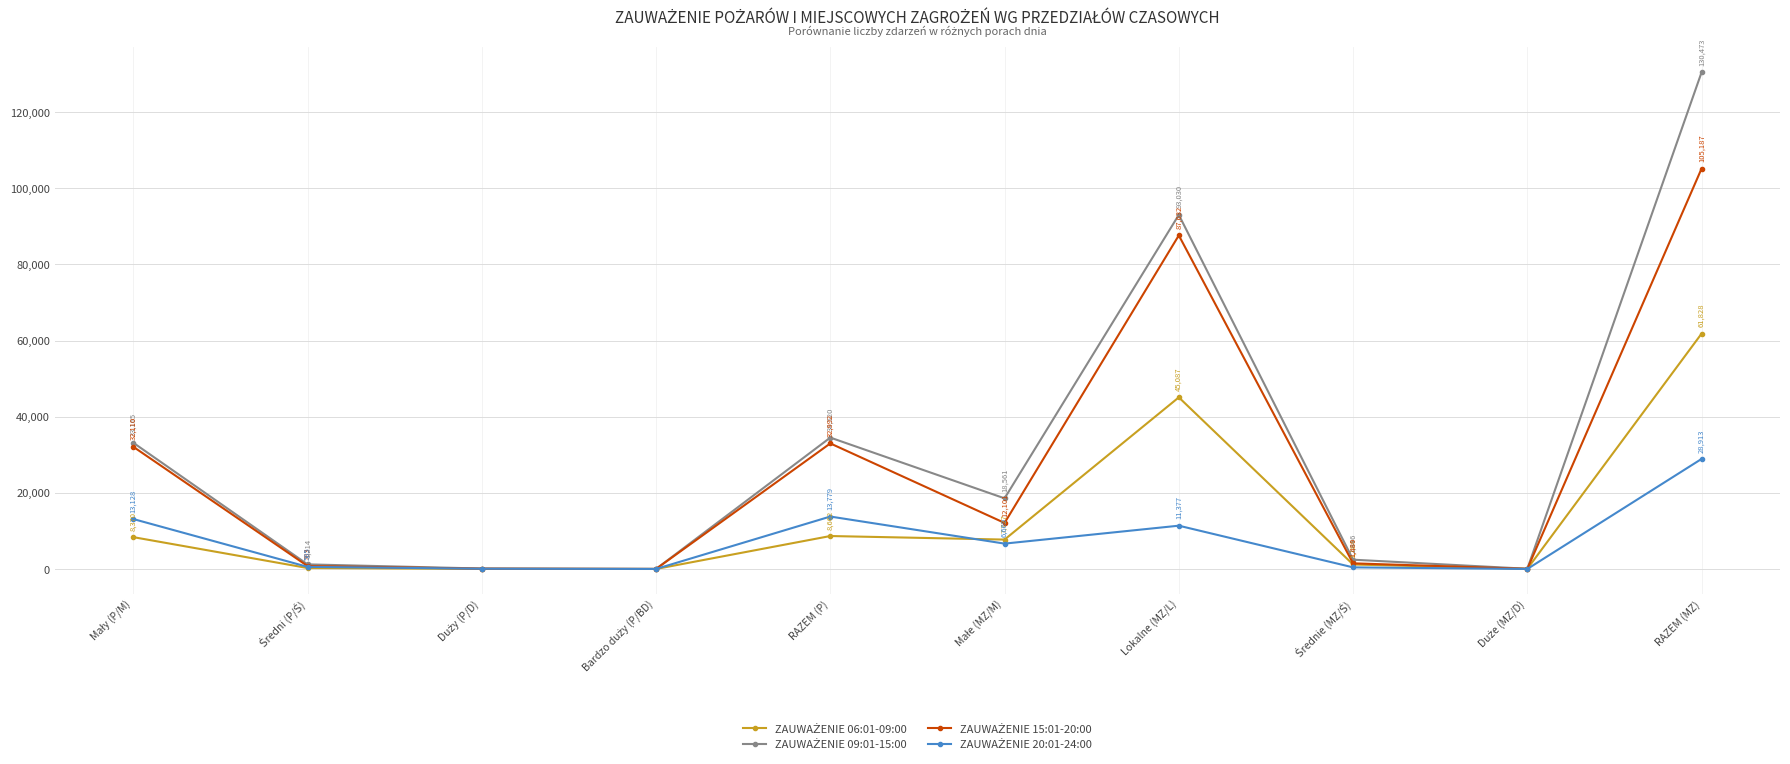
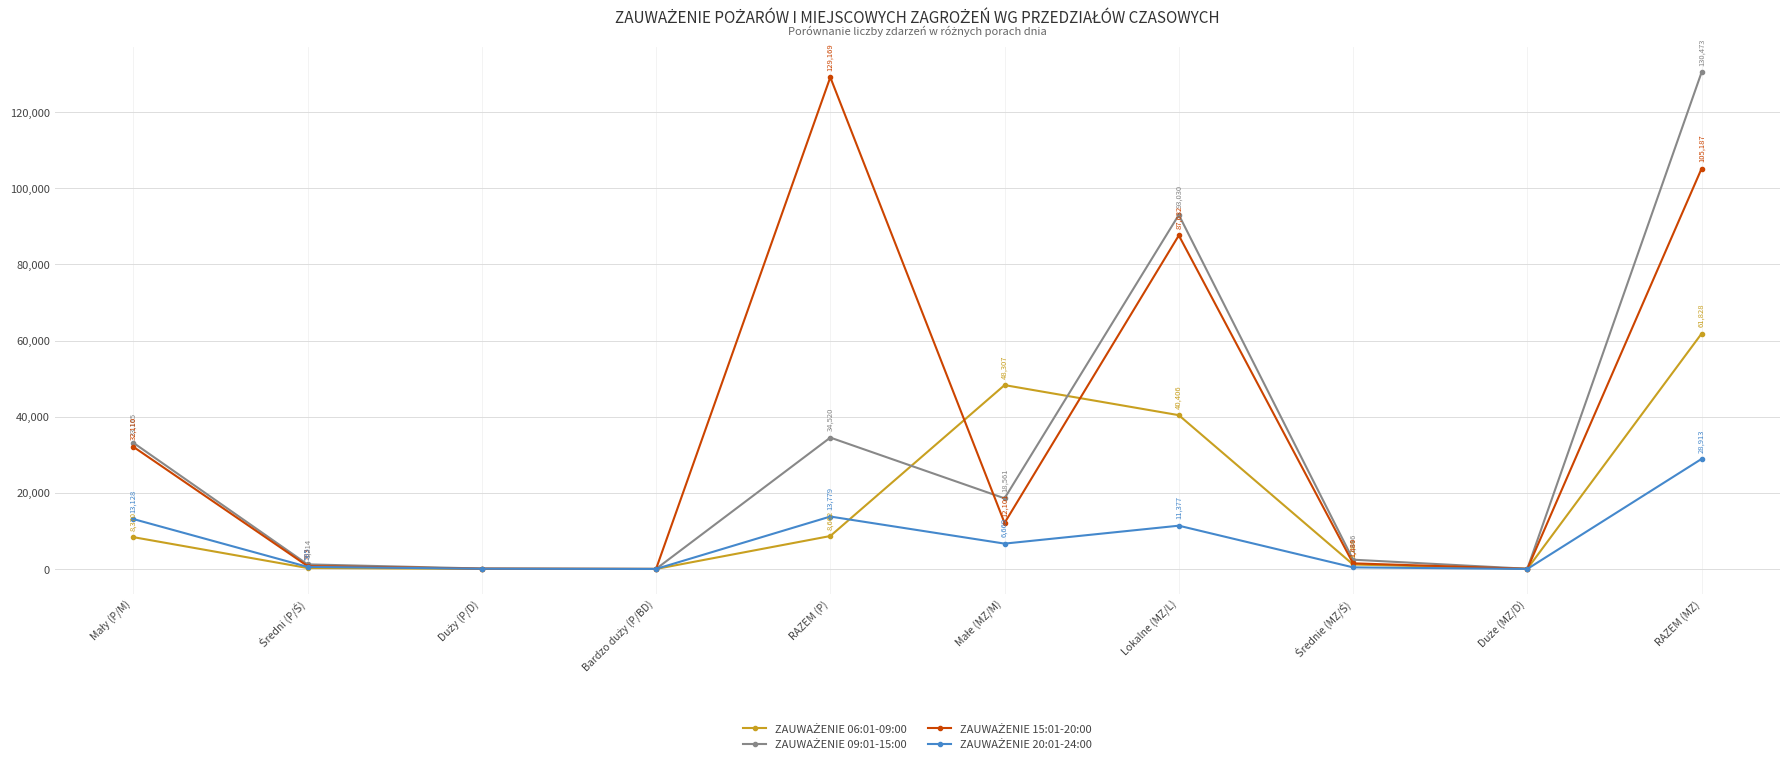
ZAUWAŻENIE 15:01-20:00, RAZEM (P): 32,992 -> 129,169
ZAUWAŻENIE 06:01-09:00, Małe (MZ/M): 7,727 -> 48,307
ZAUWAŻENIE 06:01-09:00, Lokalne (MZ/L): 45,087 -> 40,406
